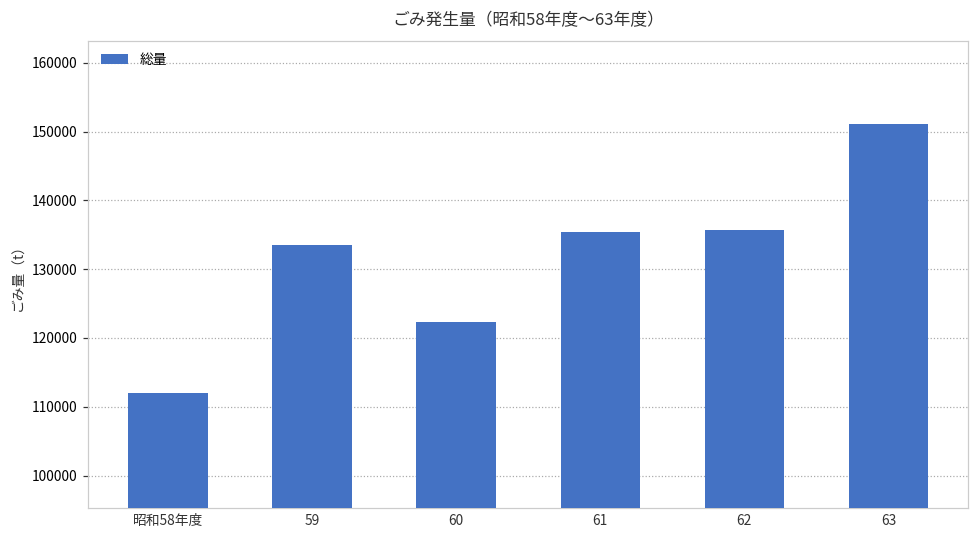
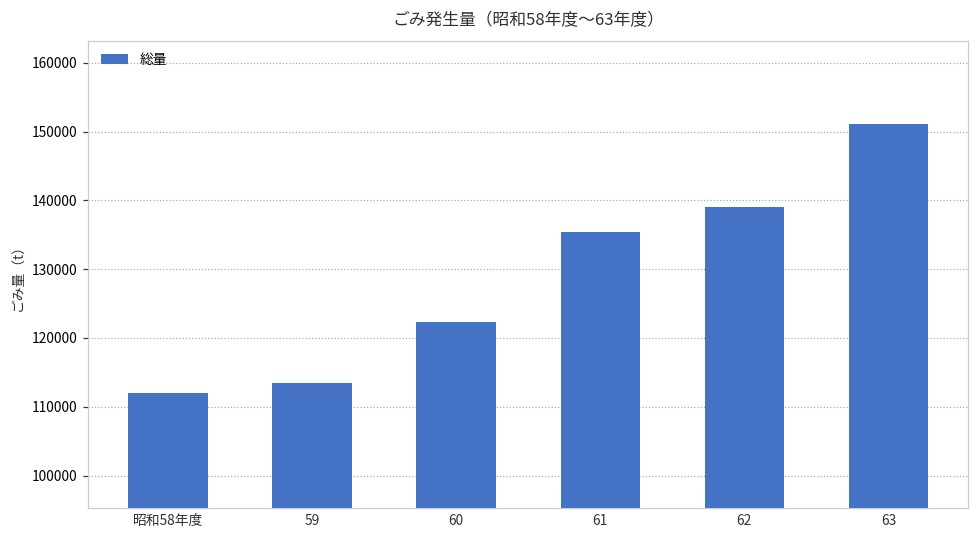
59: 133000 -> 114000
62: 136000 -> 139000
